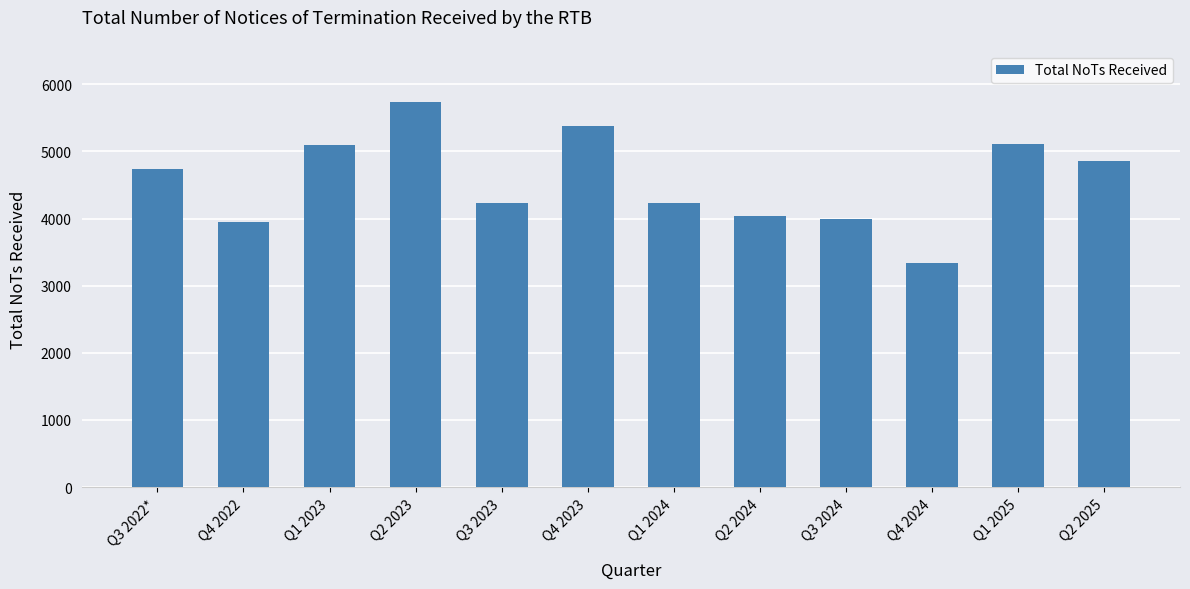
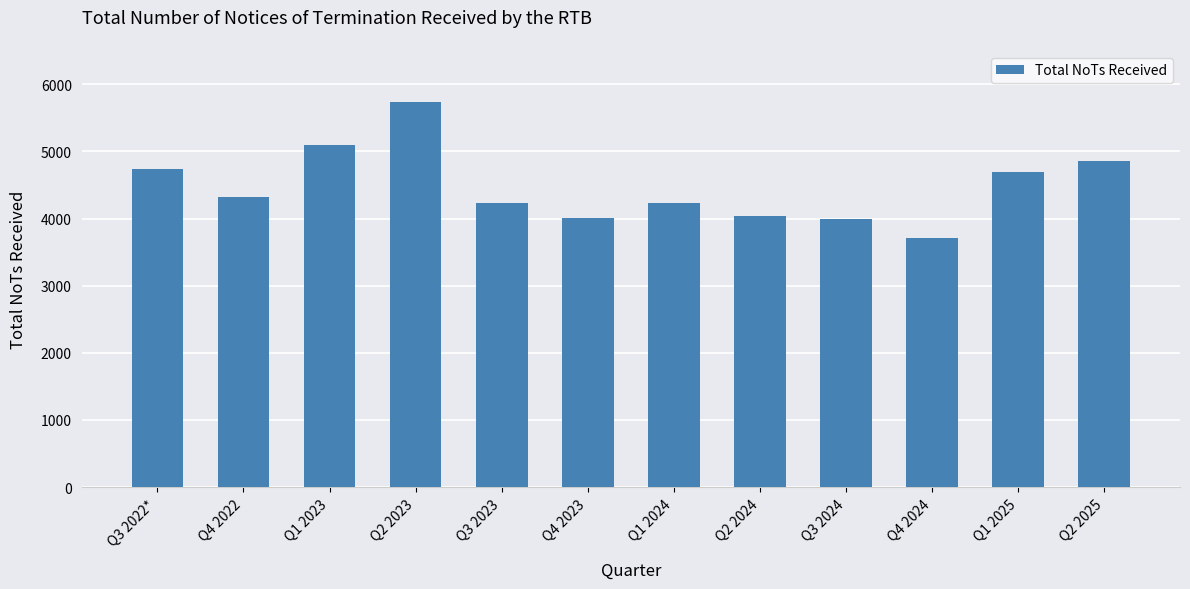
Q4 2022: 3900 -> 4300
Q4 2023: 5400 -> 4000
Q4 2024: 3300 -> 3700
Q1 2025: 5100 -> 4700
